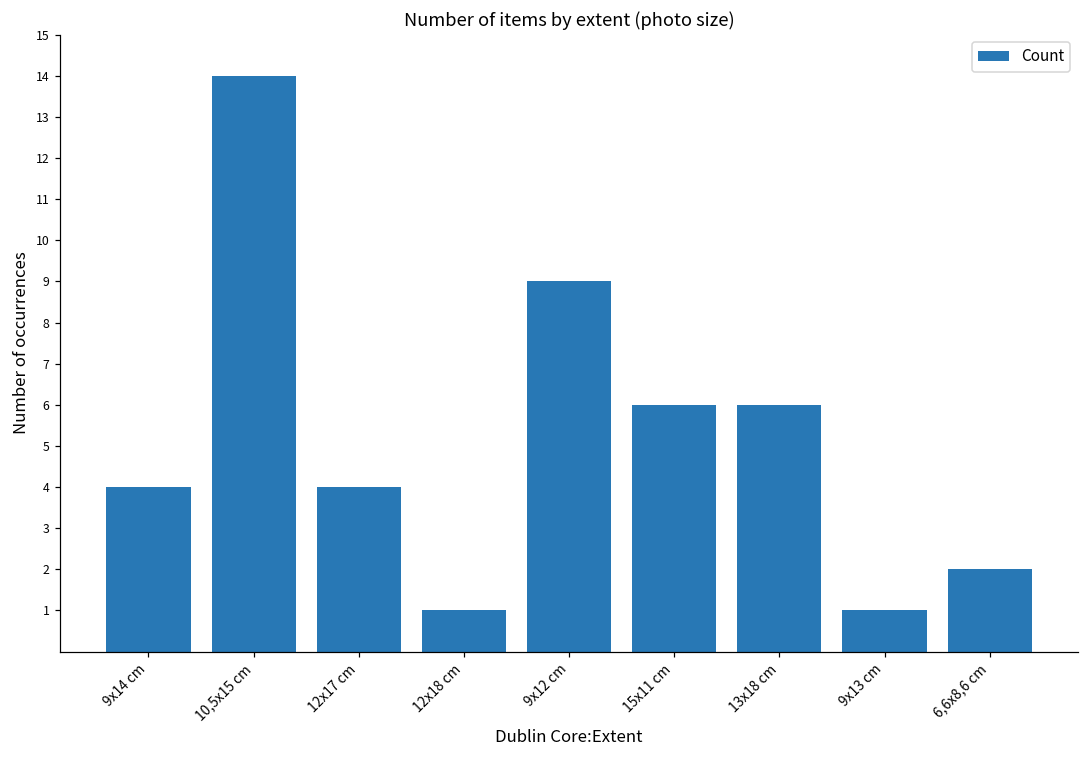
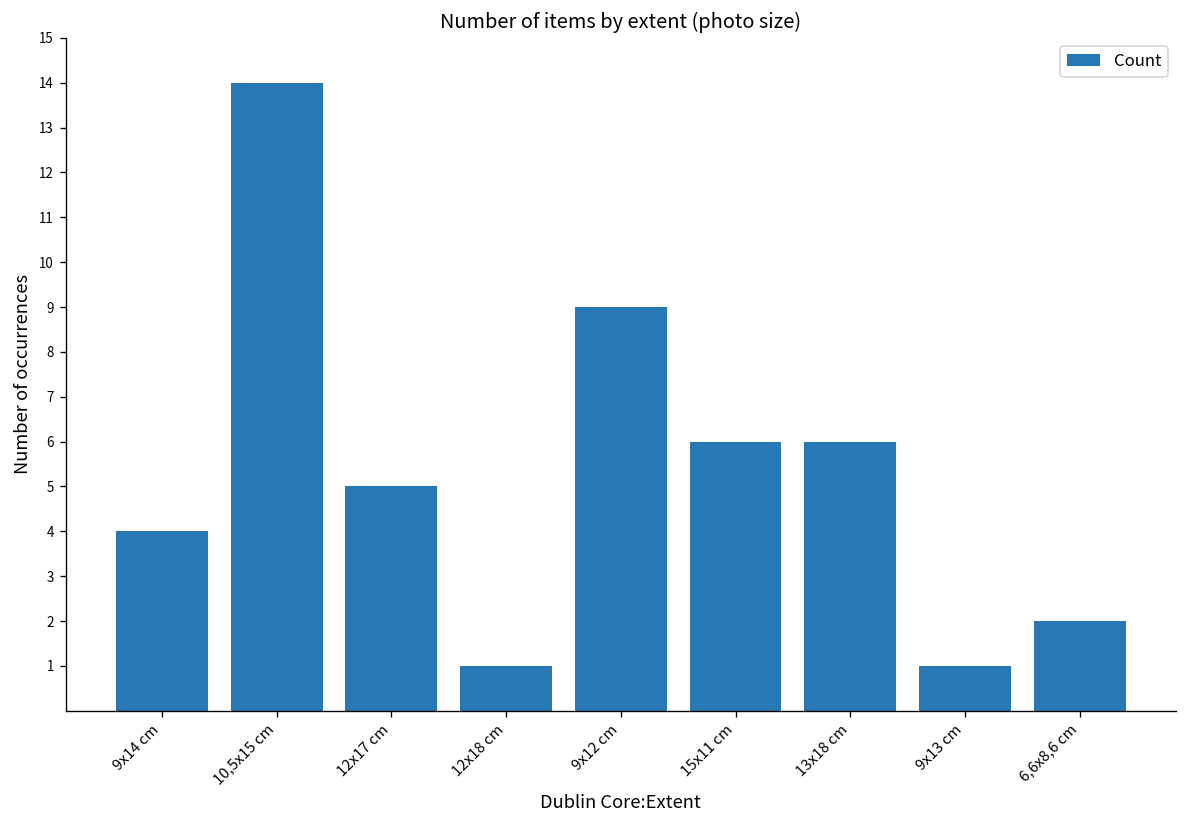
12x17 cm: 4 -> 5
